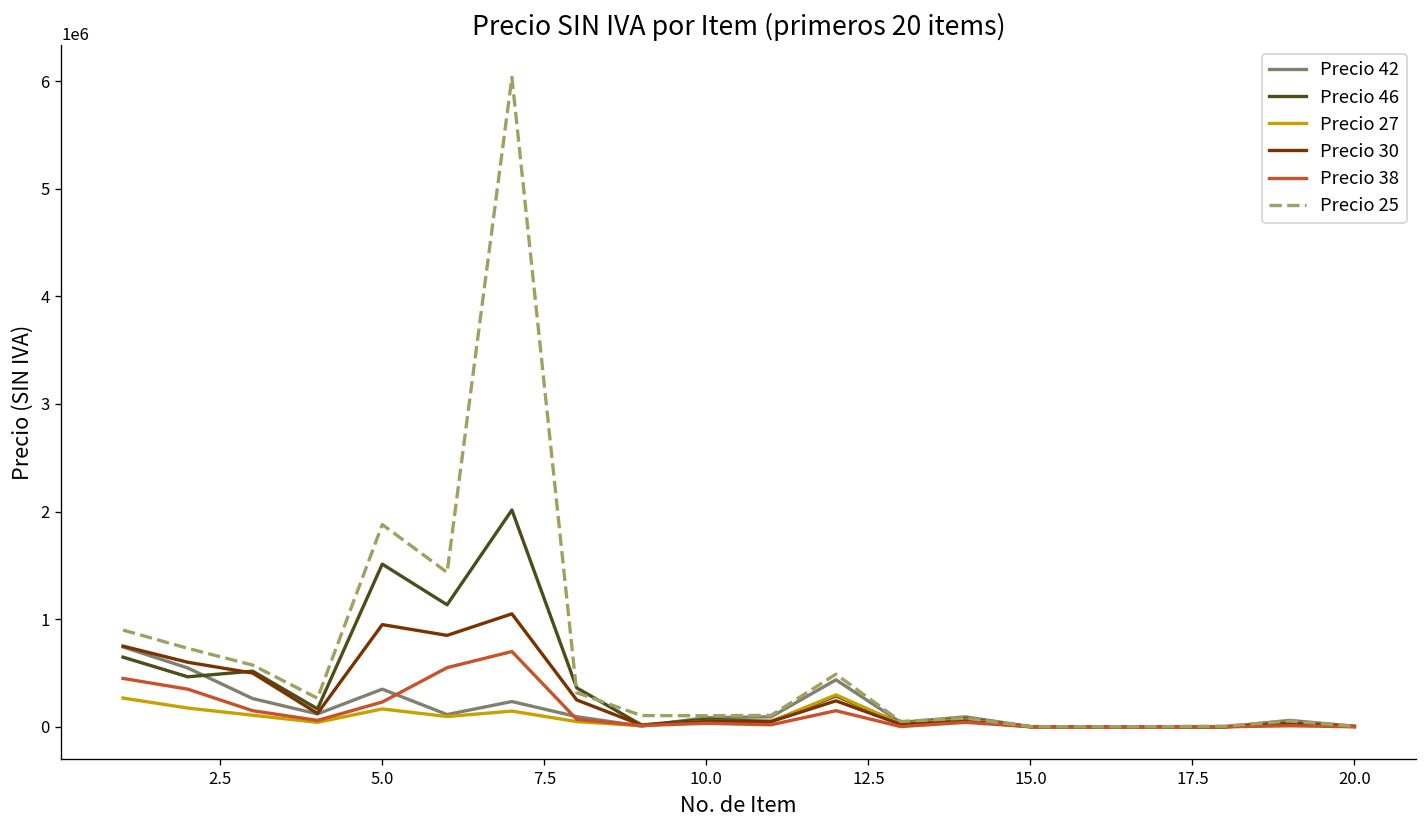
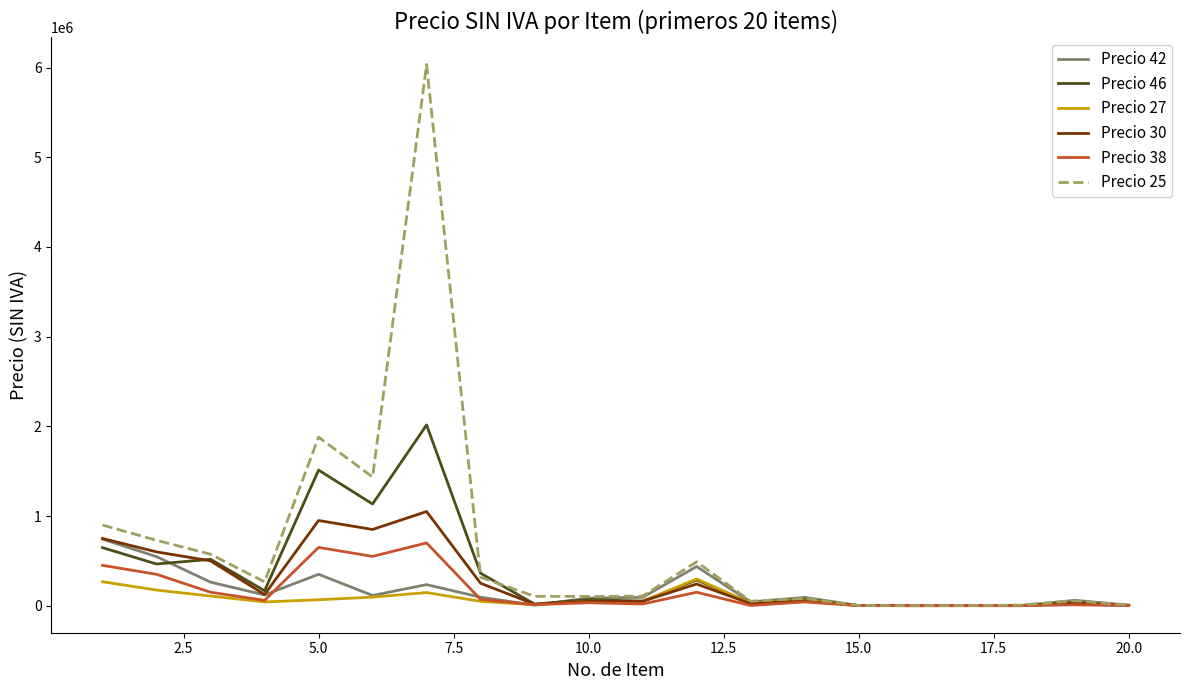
Precio 27, 5.0: 200000 -> 100000
Precio 38, 5.0: 200000 -> 700000
